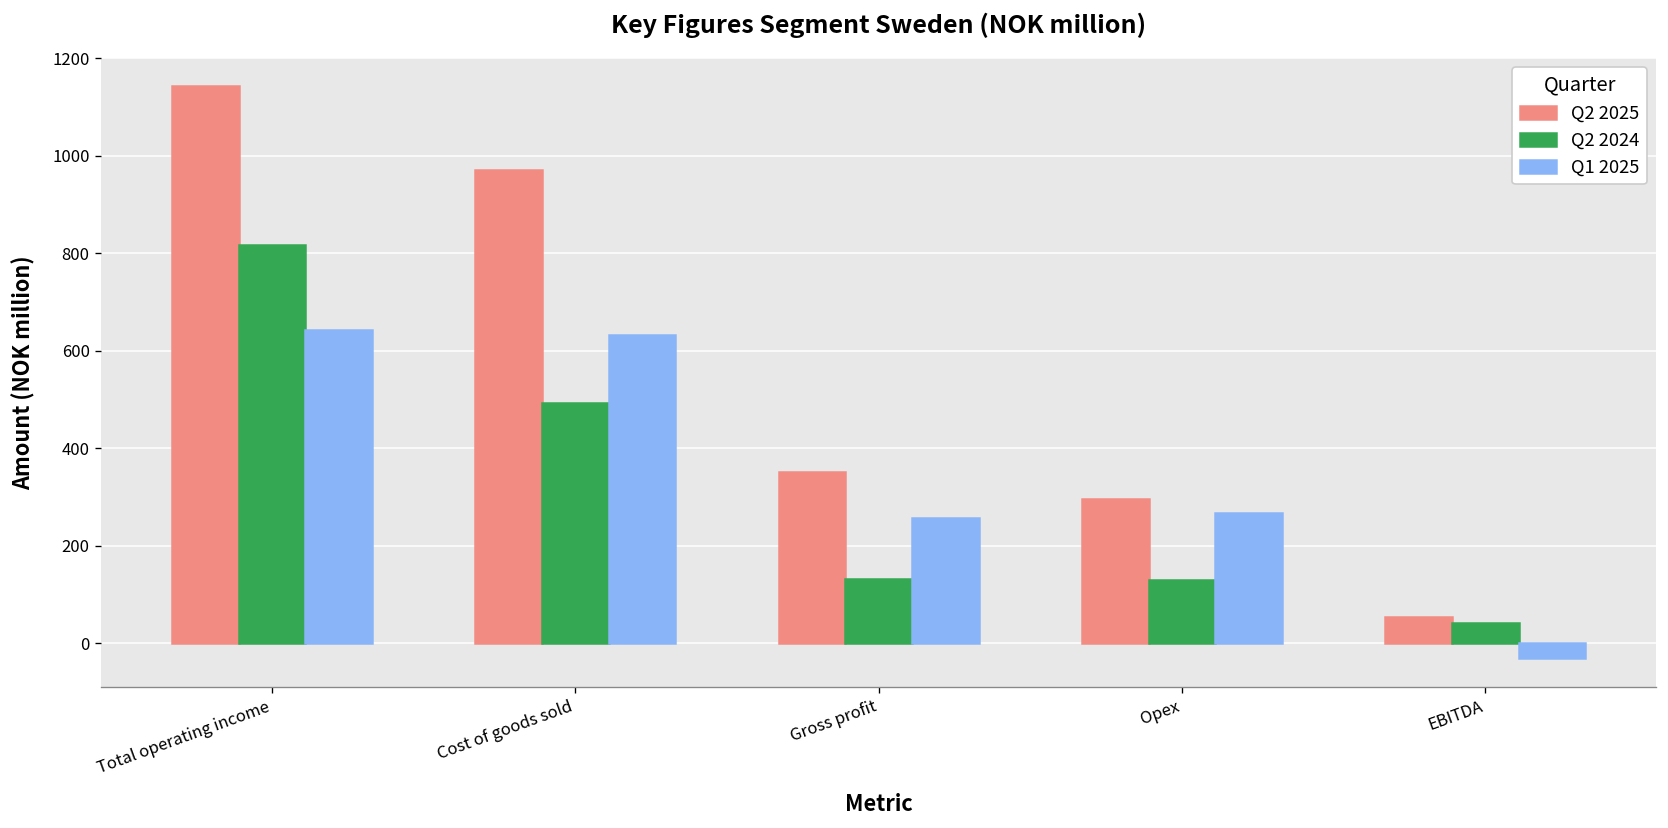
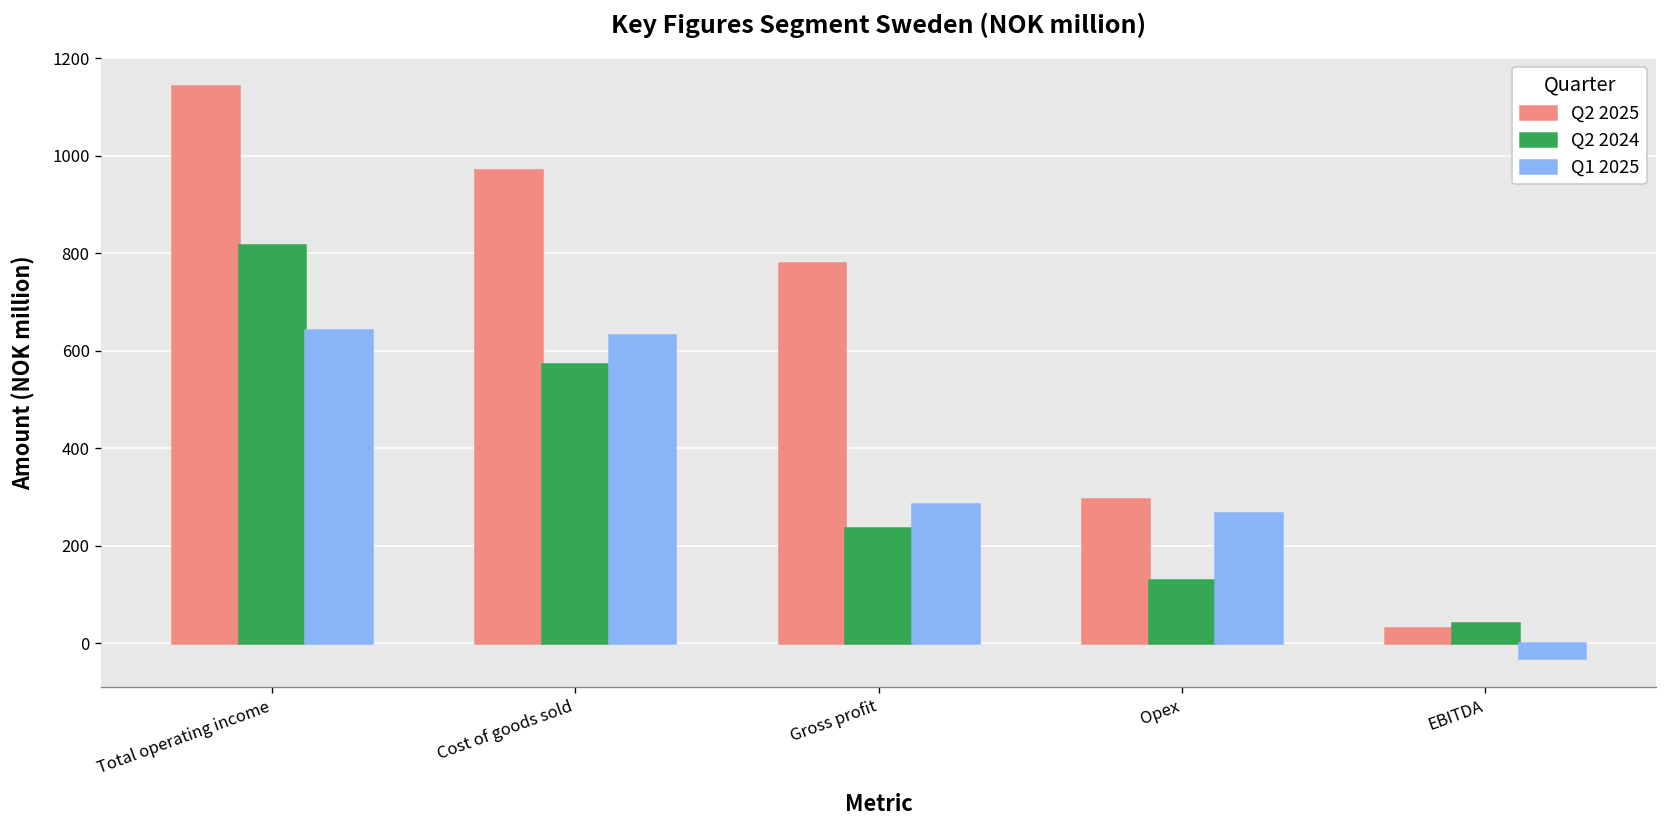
Q2 2024, Cost of goods sold: 490 -> 570
Q2 2025, Gross profit: 350 -> 780
Q2 2024, Gross profit: 130 -> 240
Q1 2025, Gross profit: 260 -> 290
Q2 2025, EBITDA: 50 -> 30
